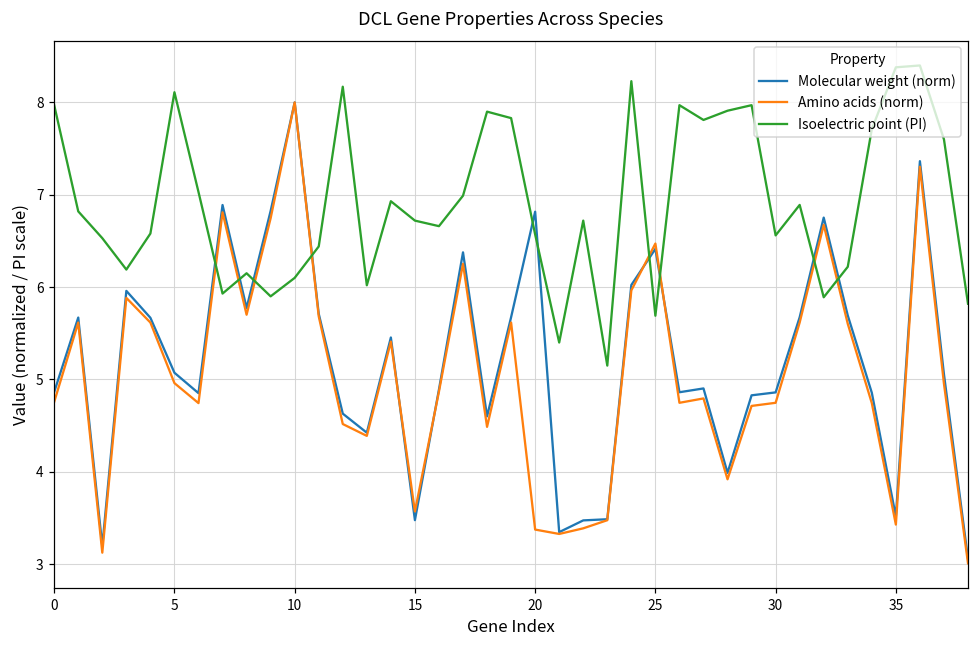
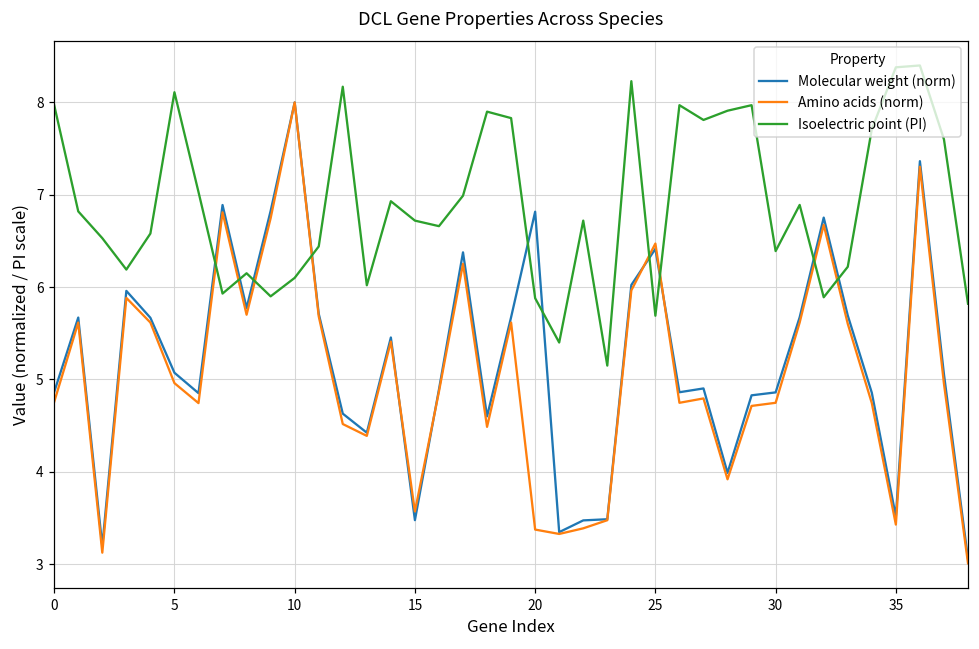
Isoelectric point (PI), 20: 6.6 -> 5.9
Isoelectric point (PI), 30: 6.6 -> 6.4
